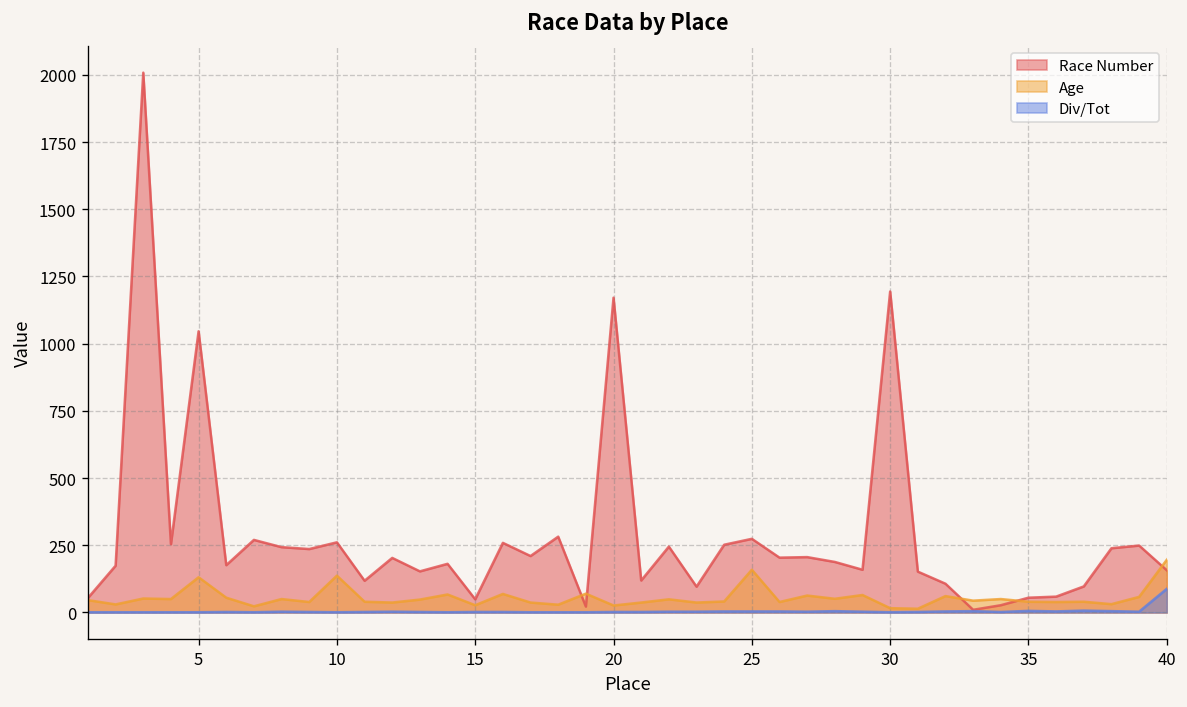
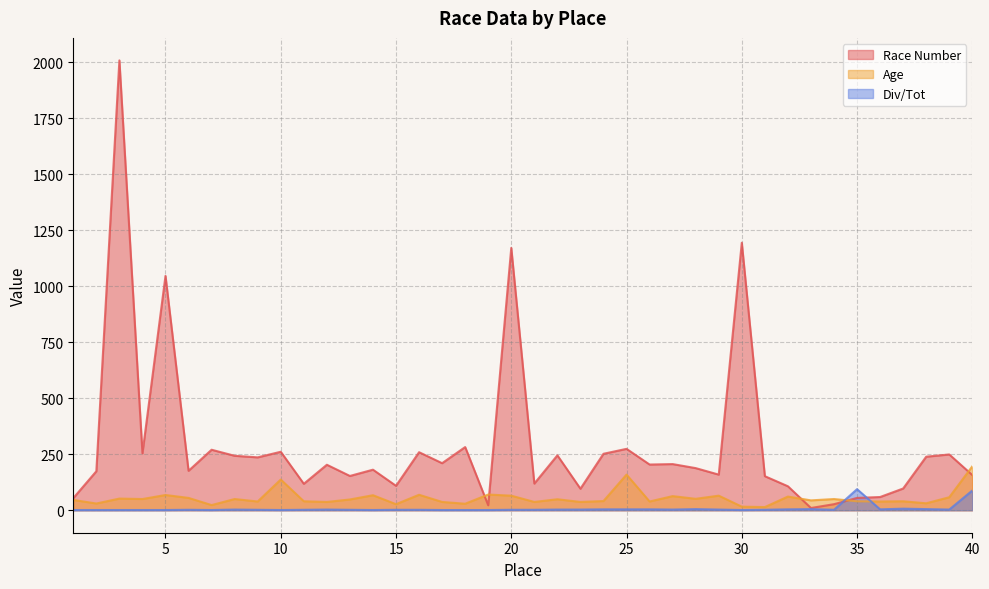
Age, 5: 130 -> 70
Race Number, 15: 50 -> 110
Age, 20: 30 -> 70
Div/Tot, 35: 10 -> 90
